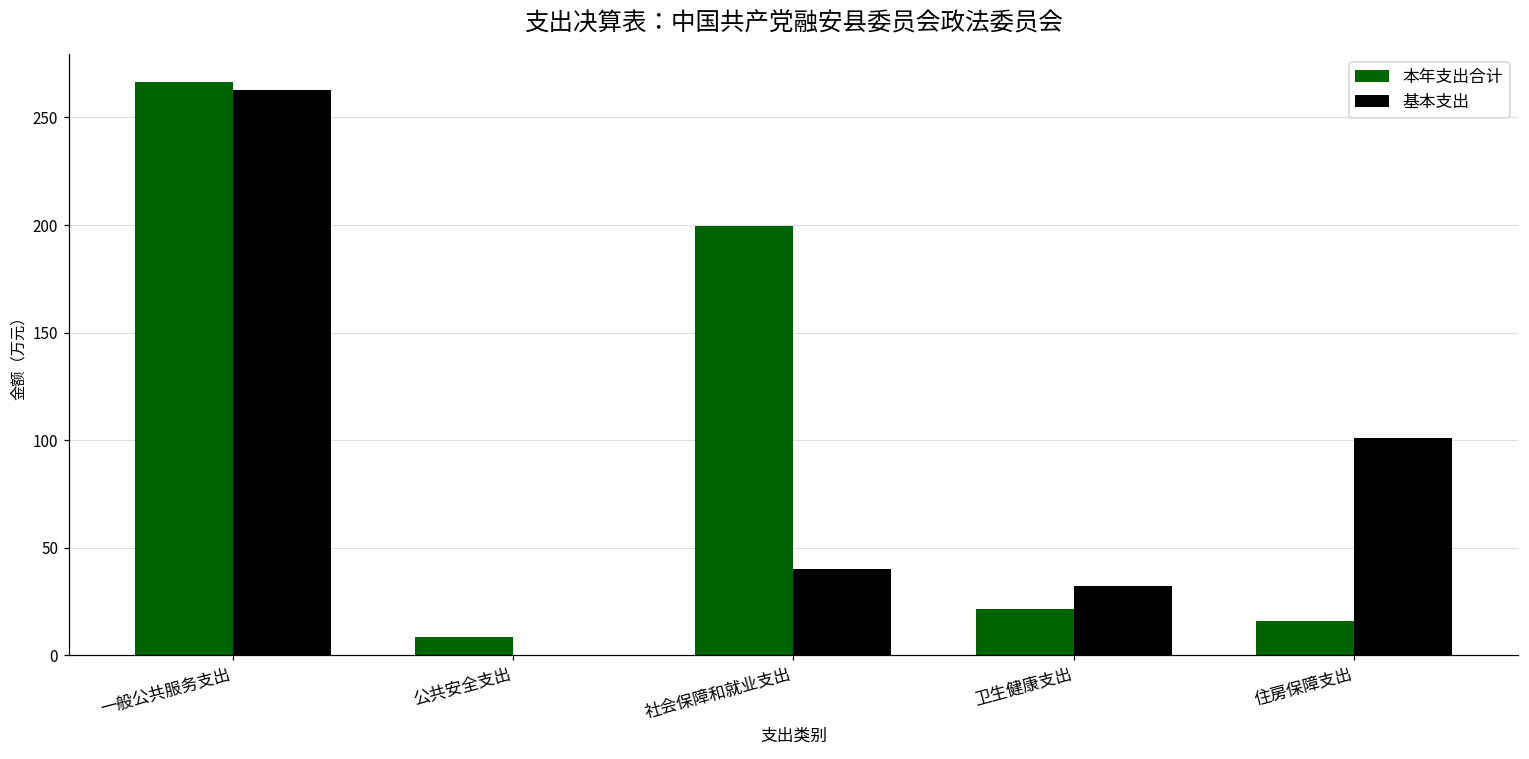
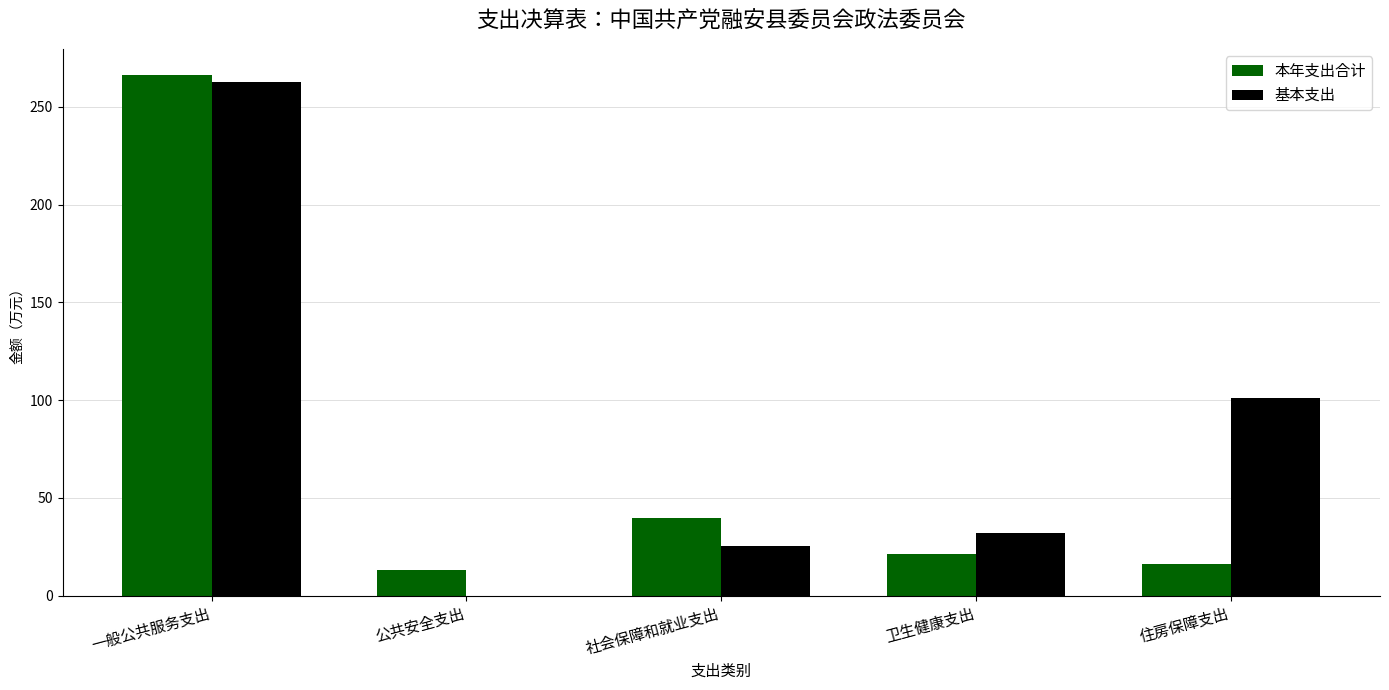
本年支出合计, 公共安全支出: 9 -> 13
本年支出合计, 社会保障和就业支出: 200 -> 40
基本支出, 社会保障和就业支出: 40 -> 26
